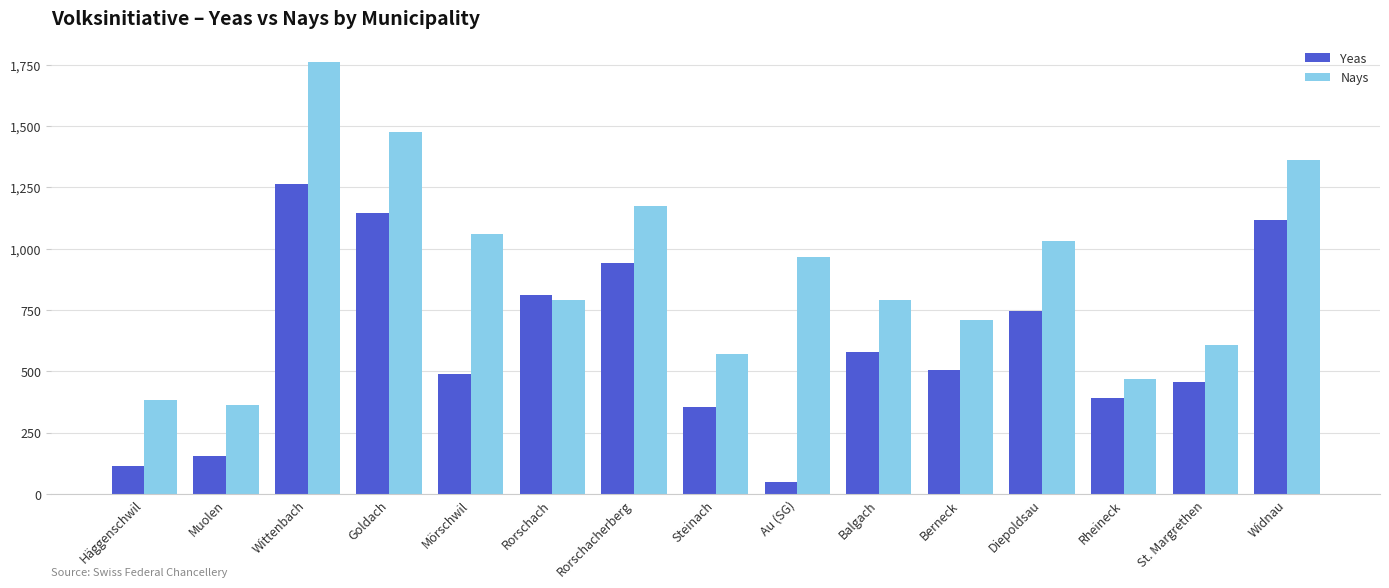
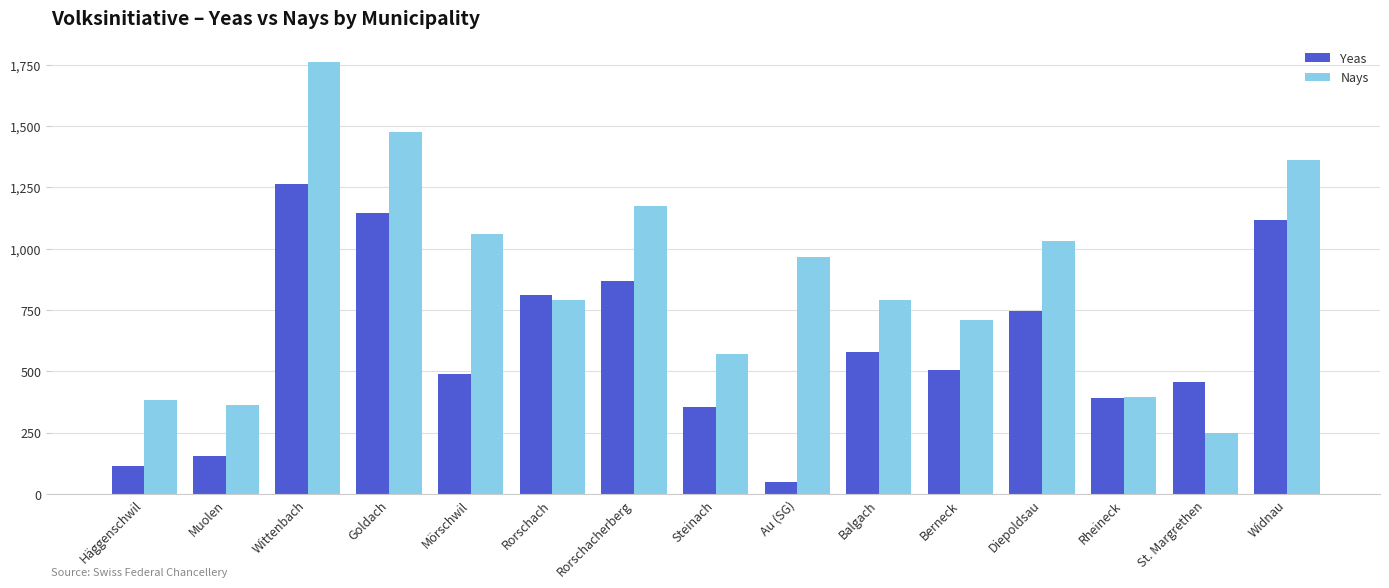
Yeas, Rorschacherberg: 940 -> 870
Nays, Rheineck: 470 -> 400
Nays, St. Margrethen: 610 -> 250
